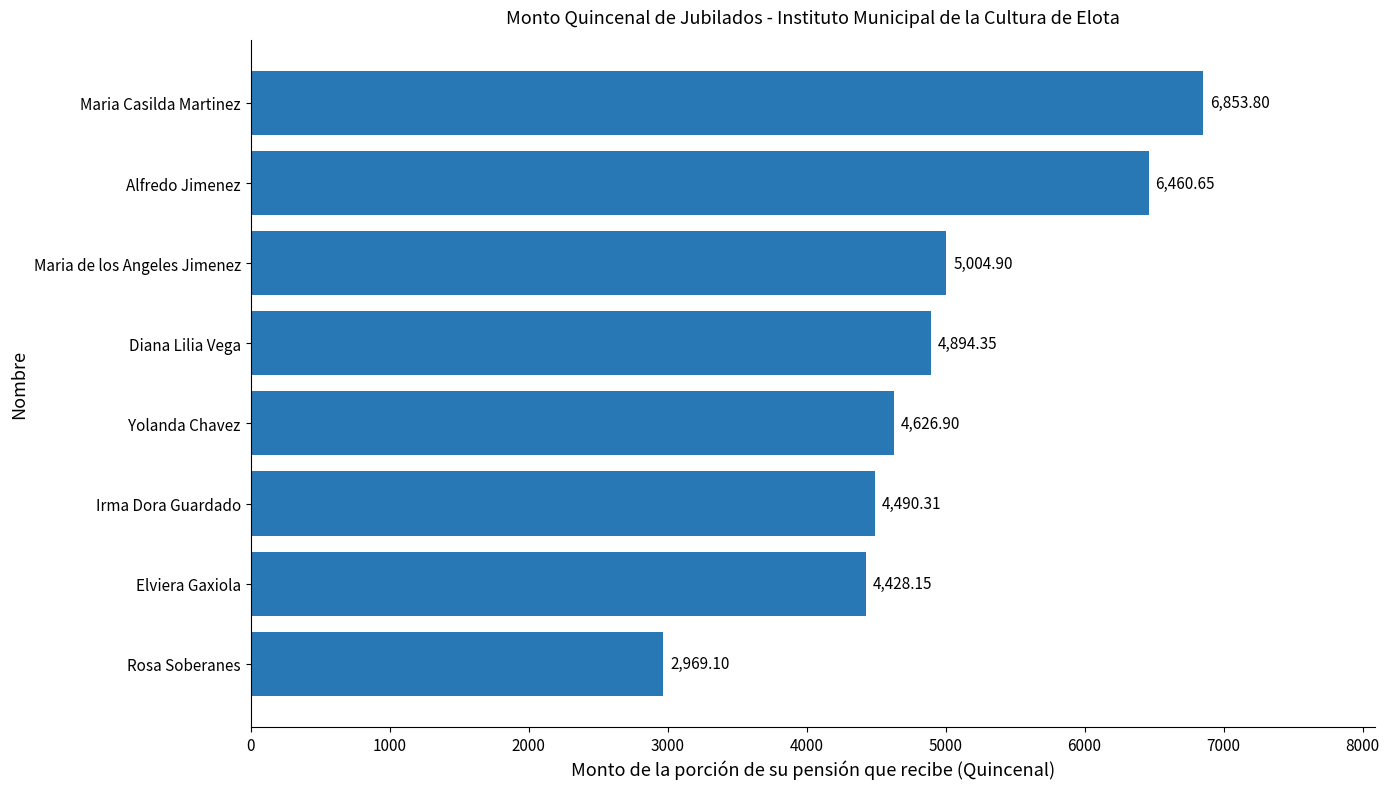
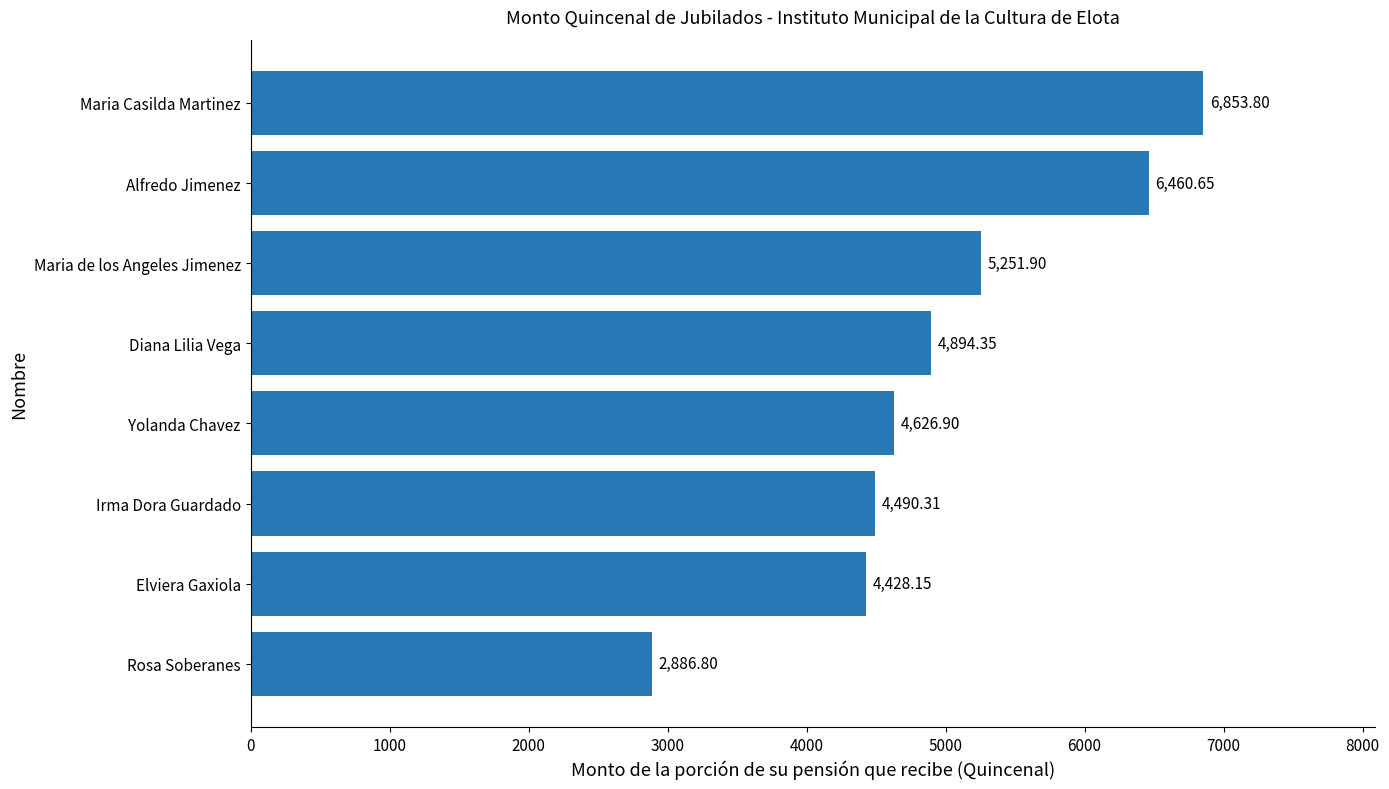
Maria de los Angeles Jimenez: 5,004.90 -> 5,251.90
Rosa Soberanes: 2,969.10 -> 2,886.80
